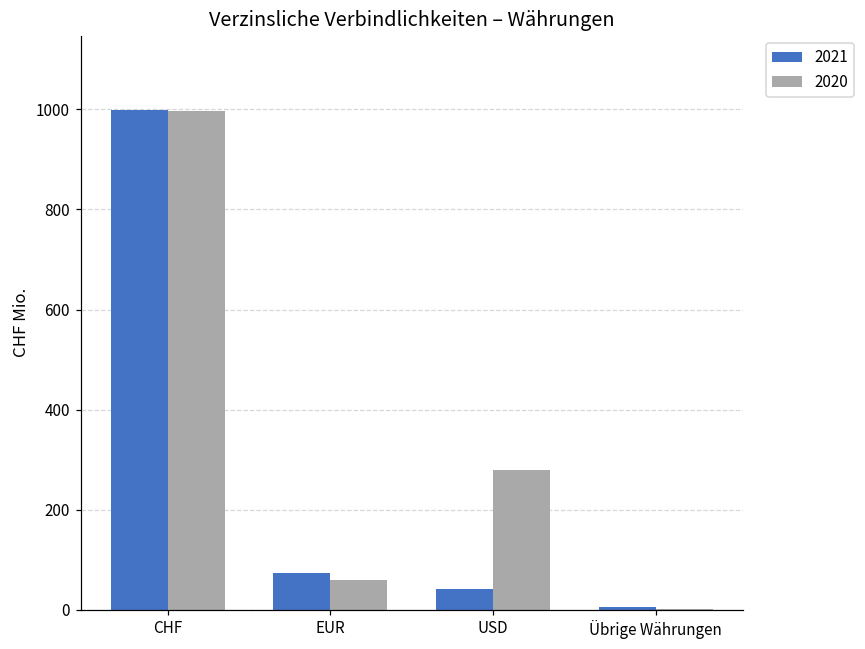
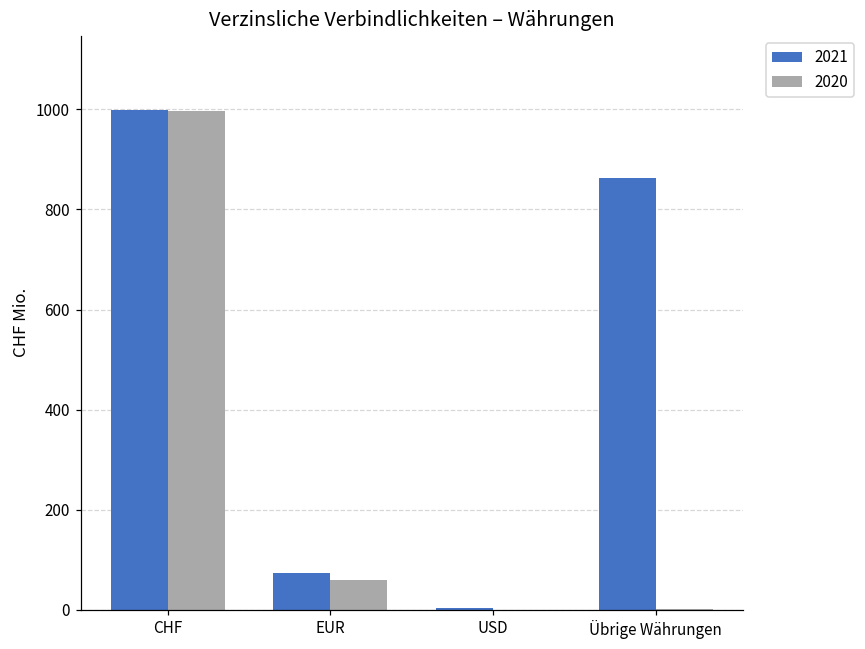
2021, USD: 40 -> 0
2020, USD: 280 -> 0
2021, Übrige Währungen: 0 -> 860
